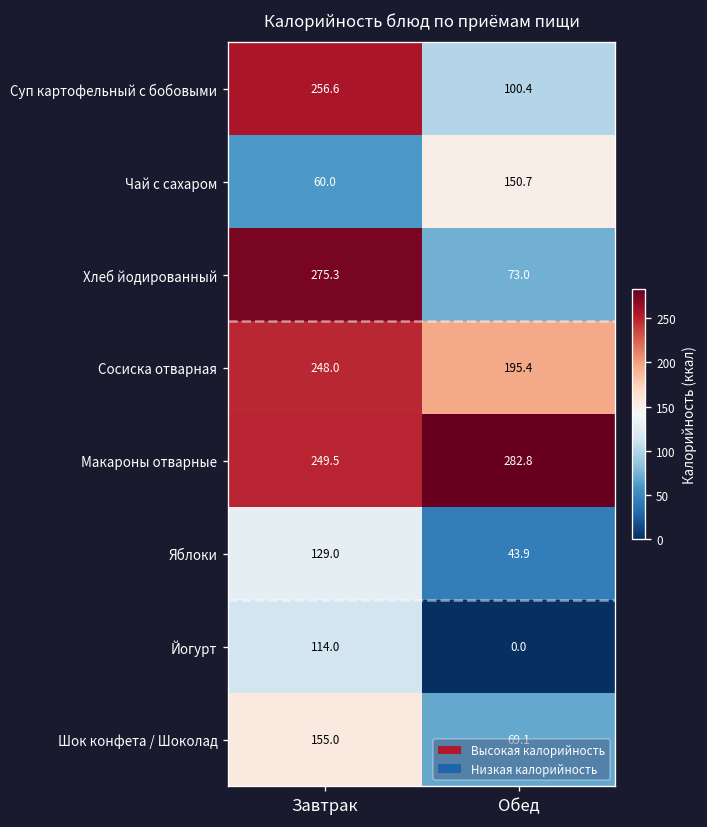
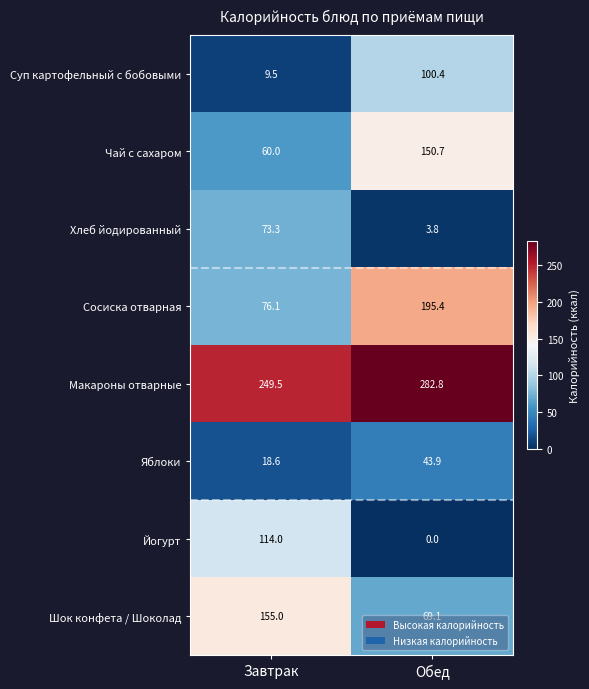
Суп картофельный с бобовыми, Завтрак: 256.6 -> 9.5
Хлеб йодированный, Завтрак: 275.3 -> 73.3
Хлеб йодированный, Обед: 73.0 -> 3.8
Сосиска отварная, Завтрак: 248.0 -> 76.1
Яблоки, Завтрак: 129.0 -> 18.6
